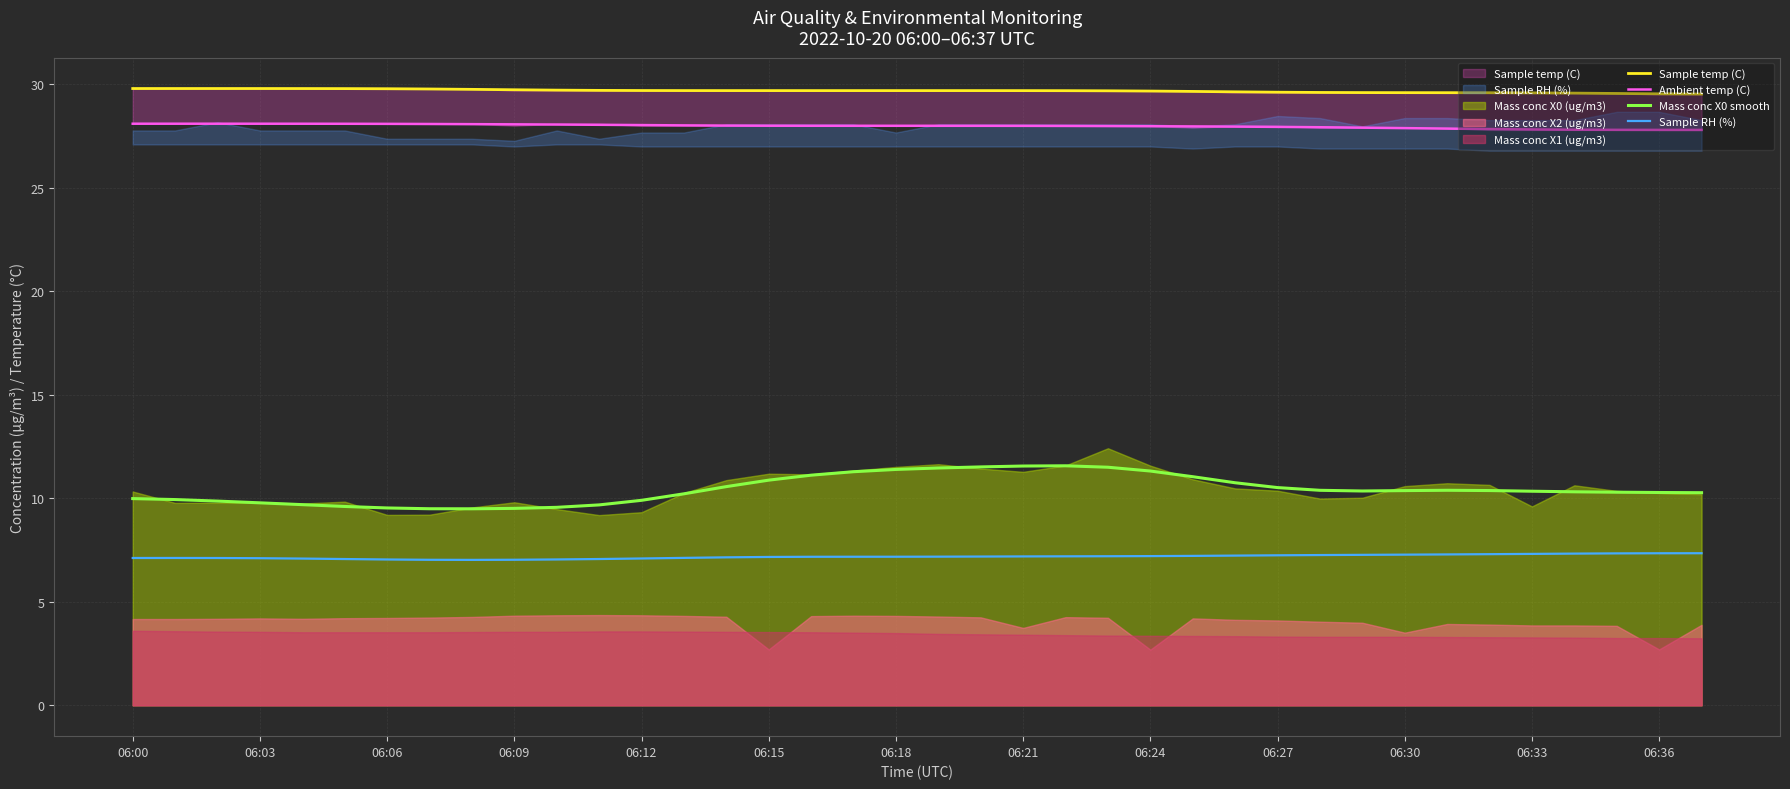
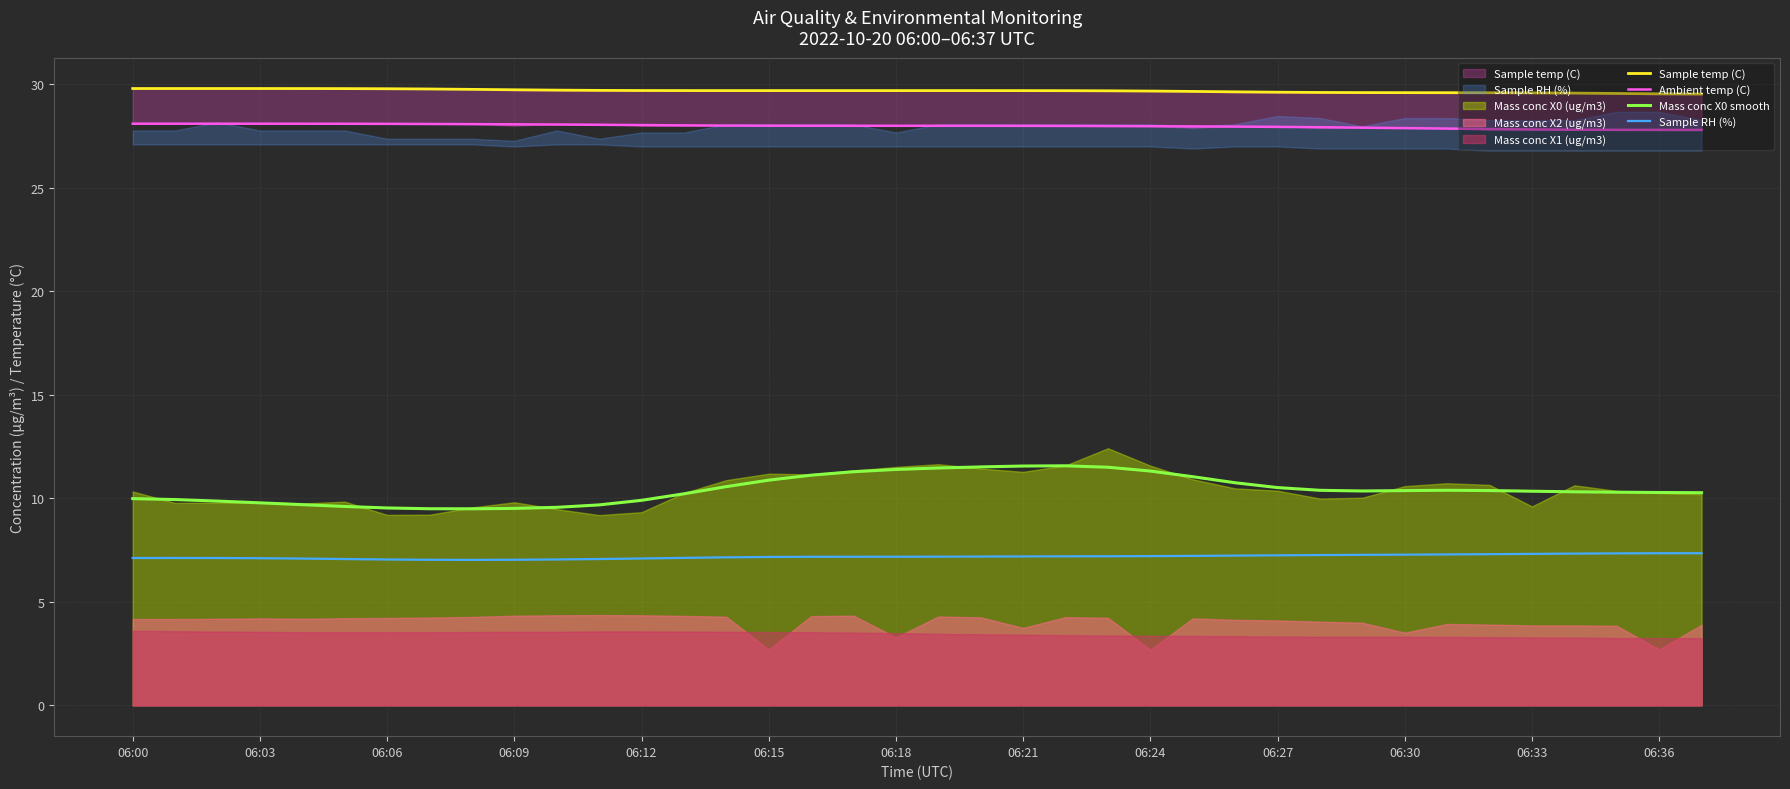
Mass conc X2 (ug/m3), 06:18: 4.3 -> 3.3
